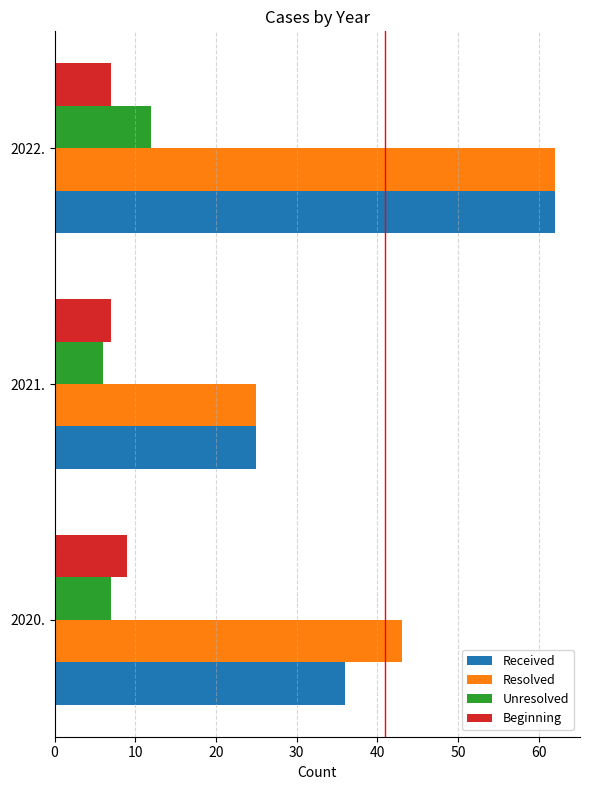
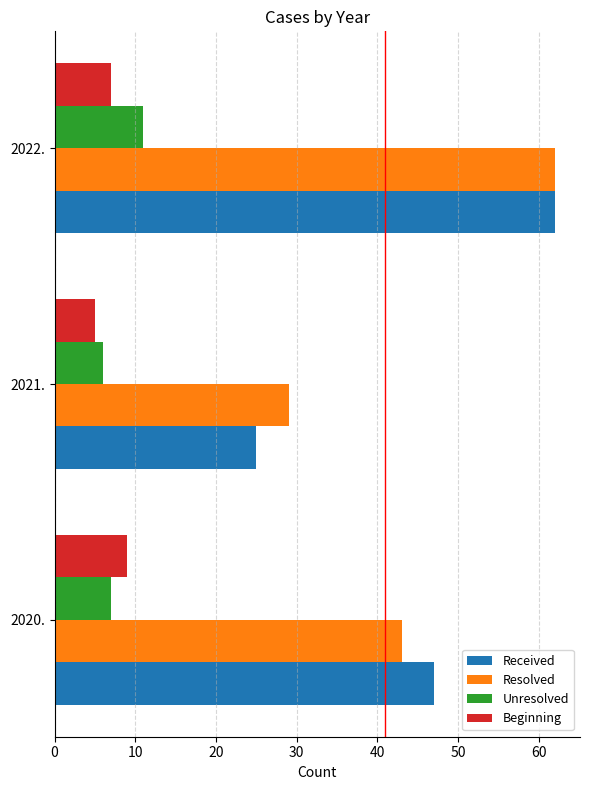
Unresolved, 2022.: 12 -> 11
Beginning, 2021.: 7 -> 5
Resolved, 2021.: 25 -> 29
Received, 2020.: 36 -> 47
